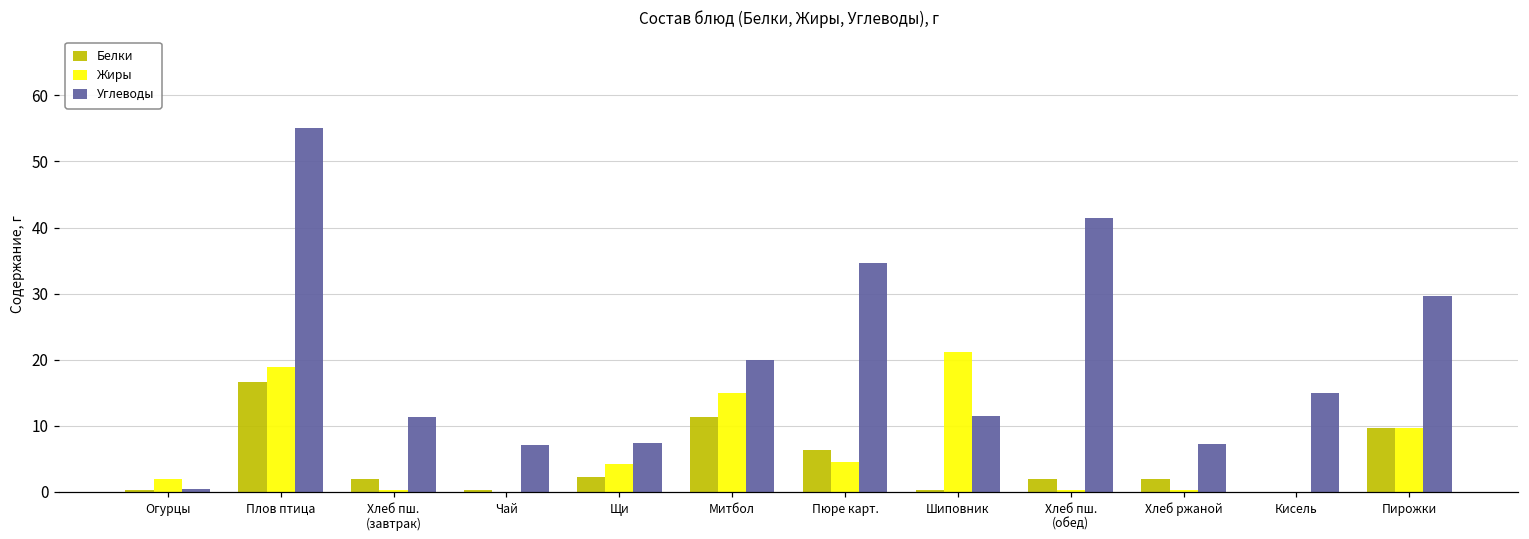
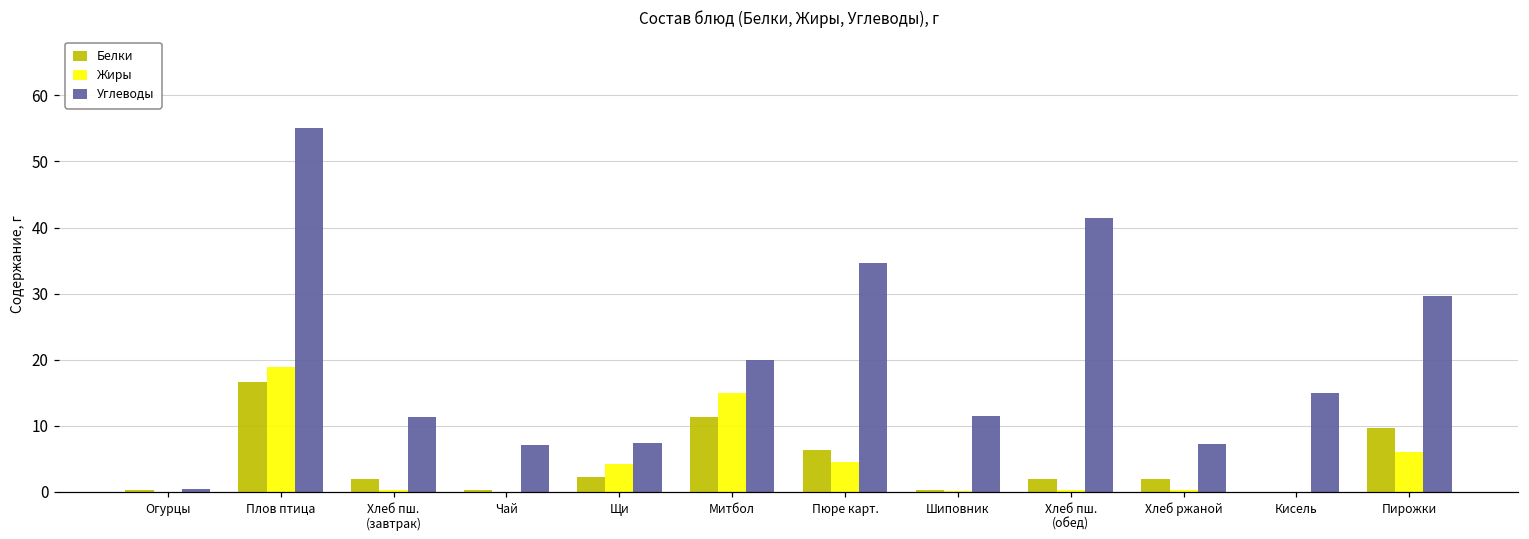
Жиры, Огурцы: 2 -> 0
Жиры, Шиповник: 21 -> 0
Жиры, Пирожки: 10 -> 6
